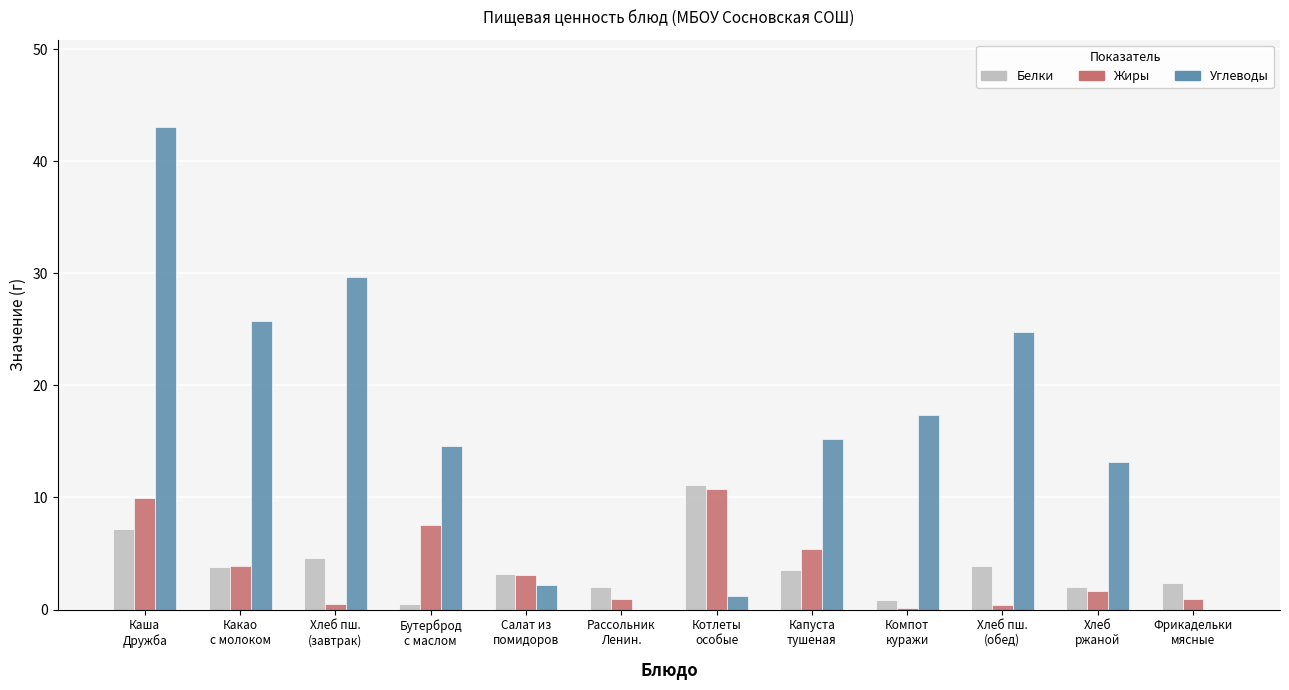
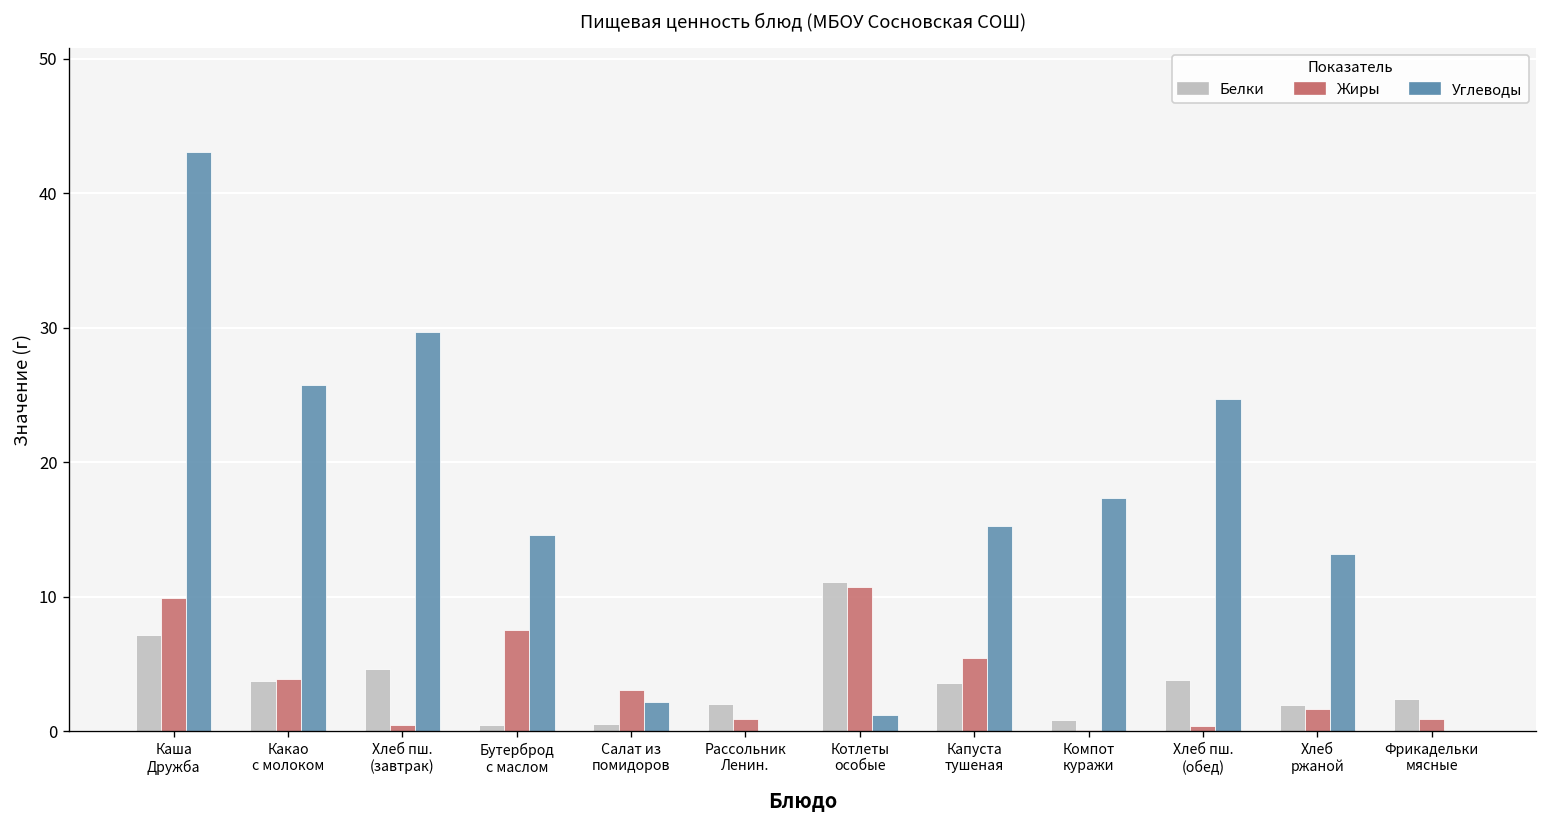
Белки, Салат из помидоров: 3.2 -> 0.6
